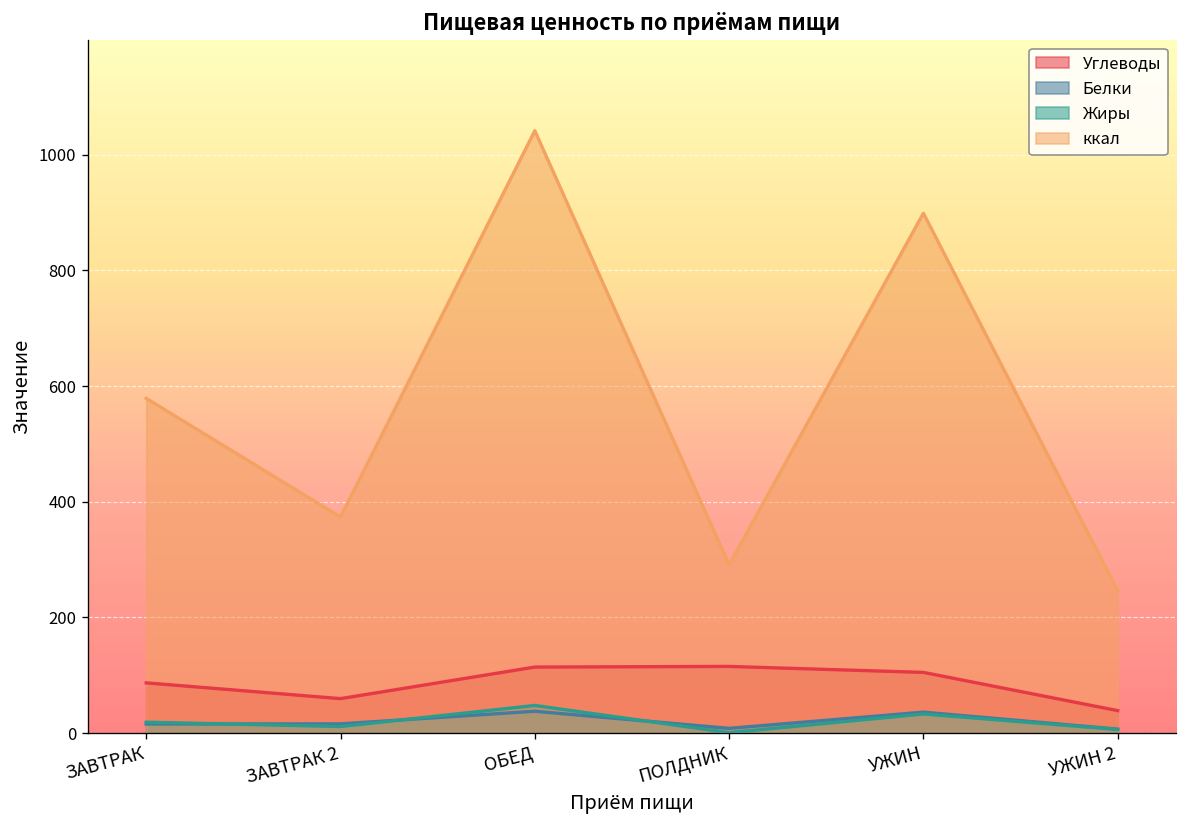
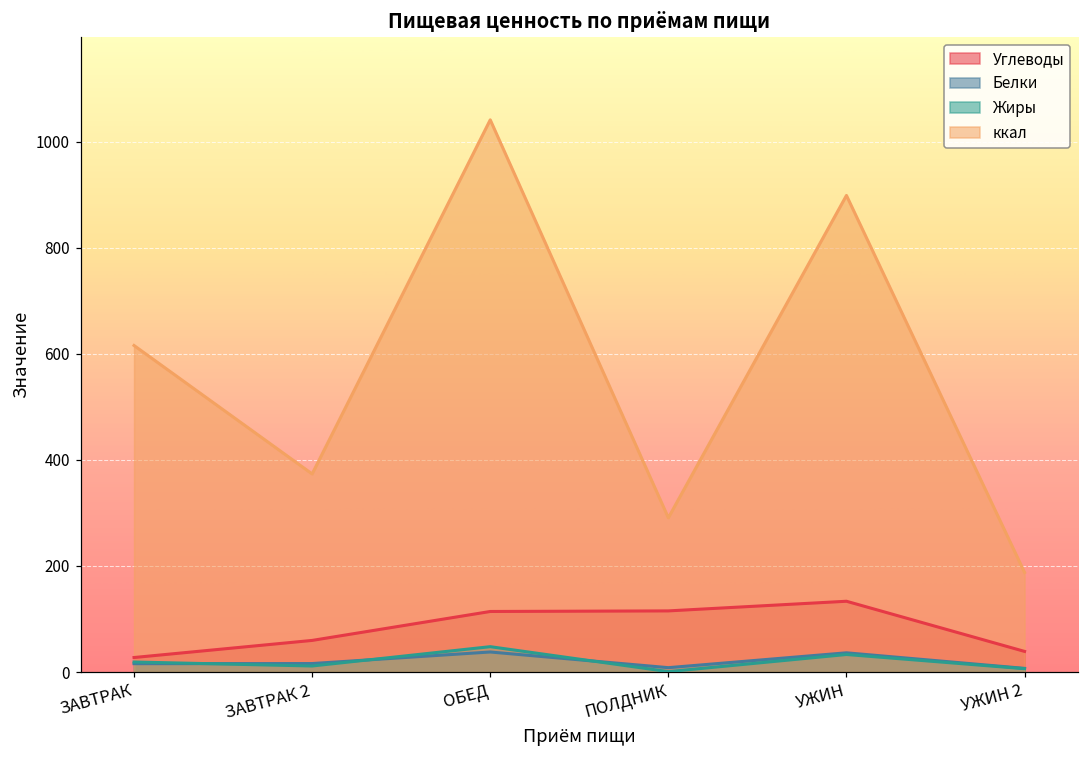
Углеводы, ЗАВТРАК: 90 -> 30
ккал, ЗАВТРАК: 580 -> 620
Углеводы, УЖИН: 110 -> 130
ккал, УЖИН 2: 250 -> 190
